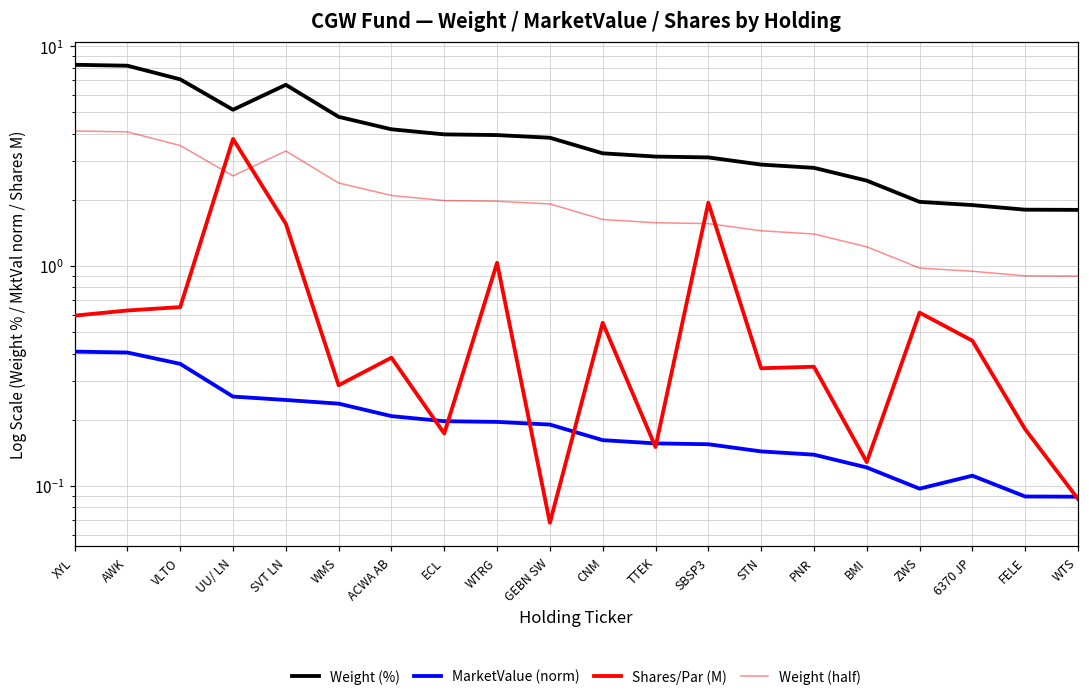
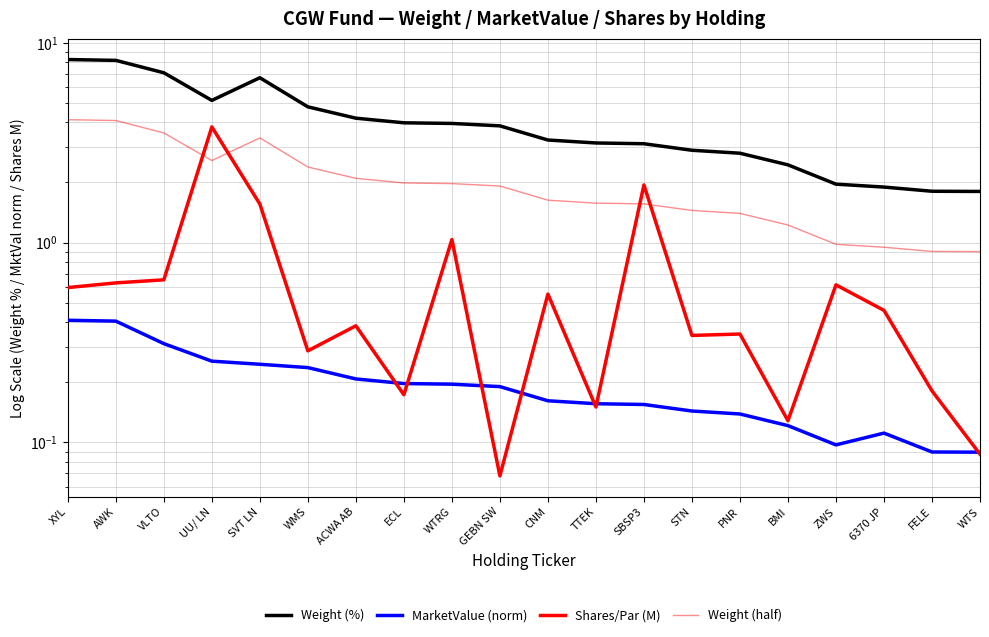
MarketValue (norm), VLTO: 0.36 -> 0.31
